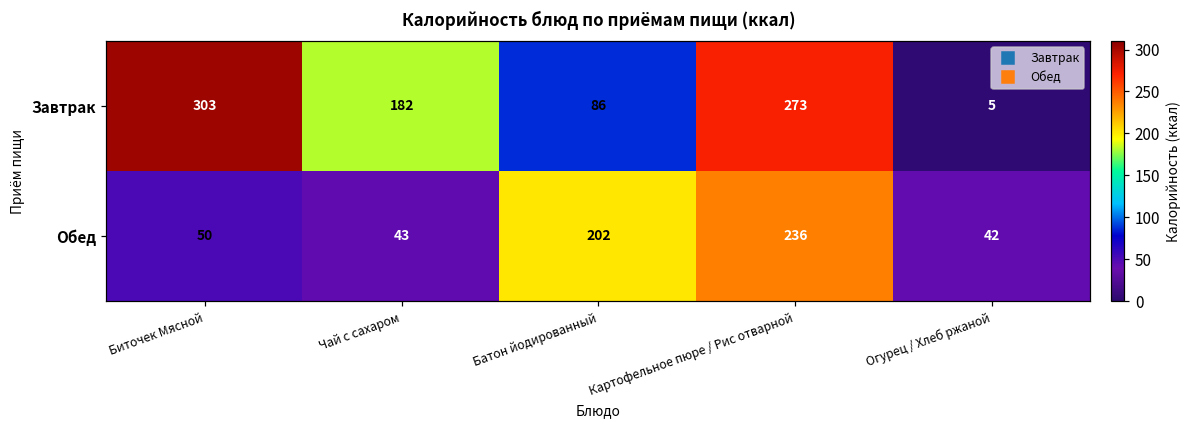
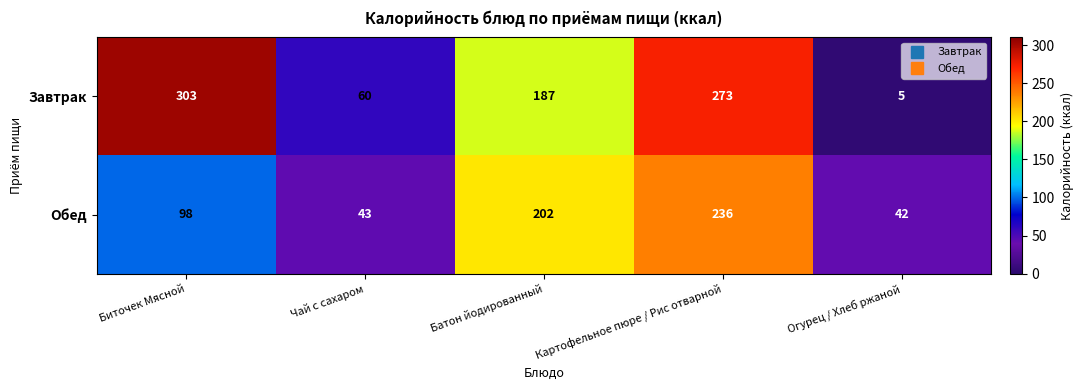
Завтрак, Чай с сахаром: 182 -> 60
Завтрак, Батон йодированный: 86 -> 187
Обед, Биточек Мясной: 50 -> 98
